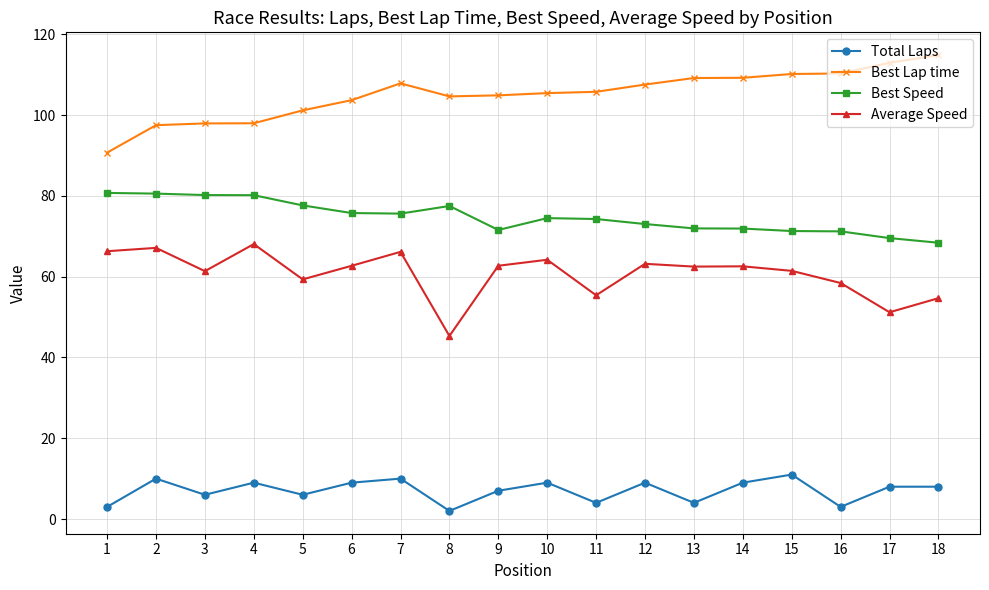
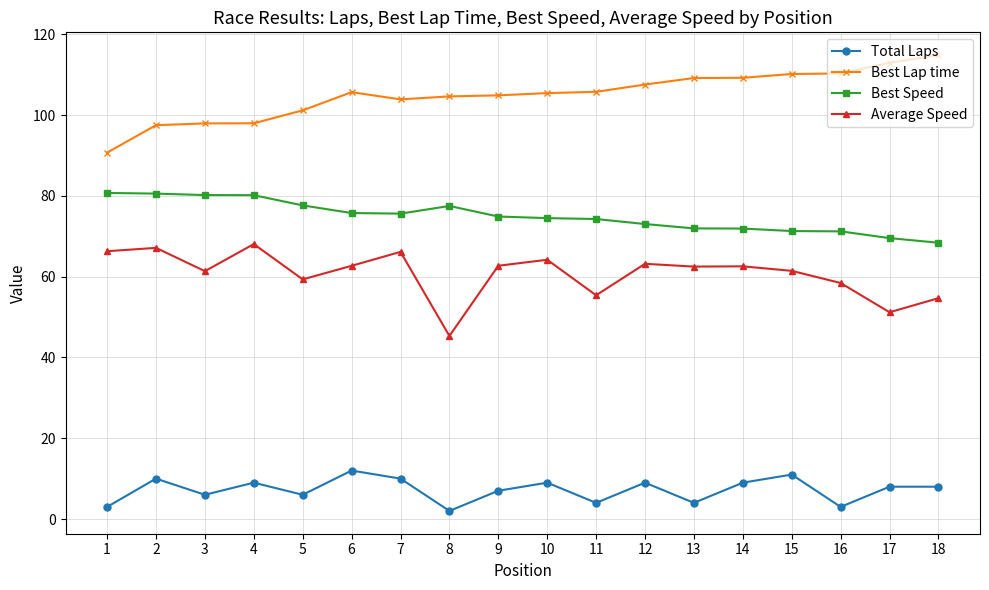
Total Laps, 6: 9 -> 12
Best Lap time, 6: 104 -> 106
Best Lap time, 7: 108 -> 104
Best Speed, 9: 72 -> 75
